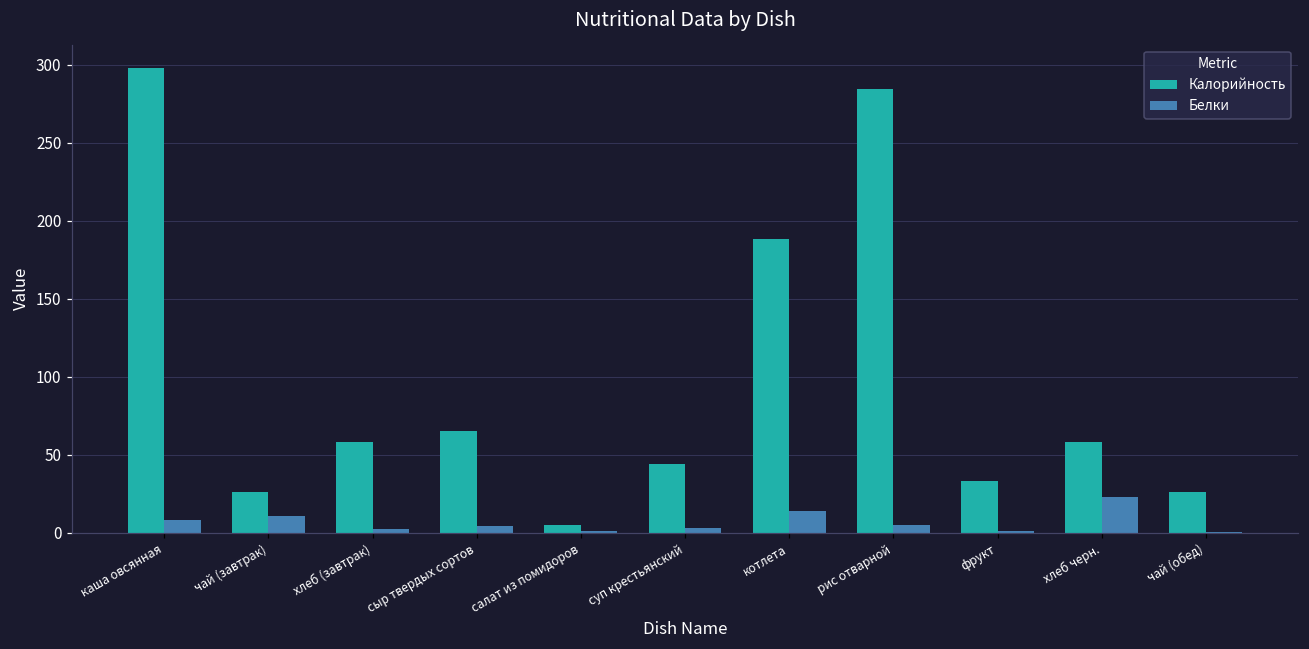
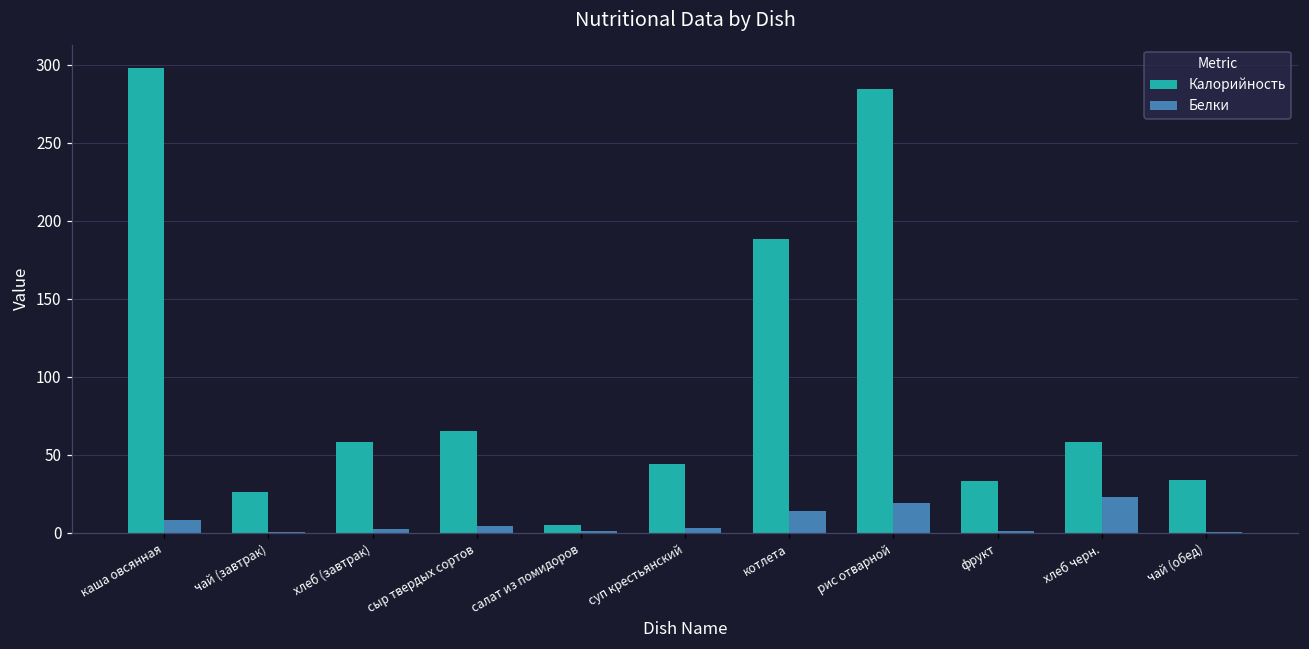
Белки, чай (завтрак): 11 -> 0
Белки, рис отварной: 5 -> 19
Калорийность, чай (обед): 26 -> 34
